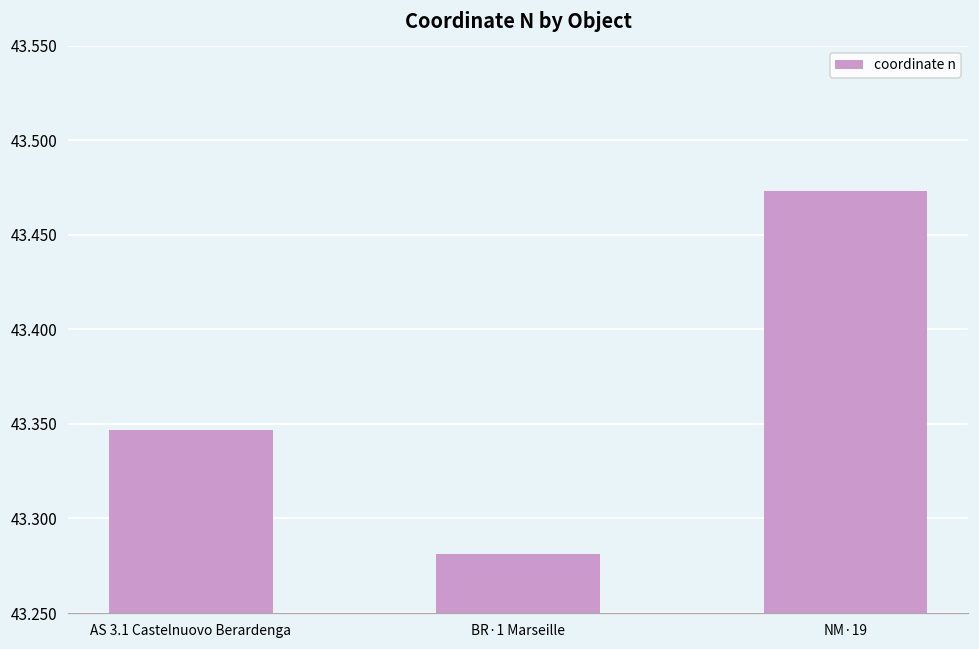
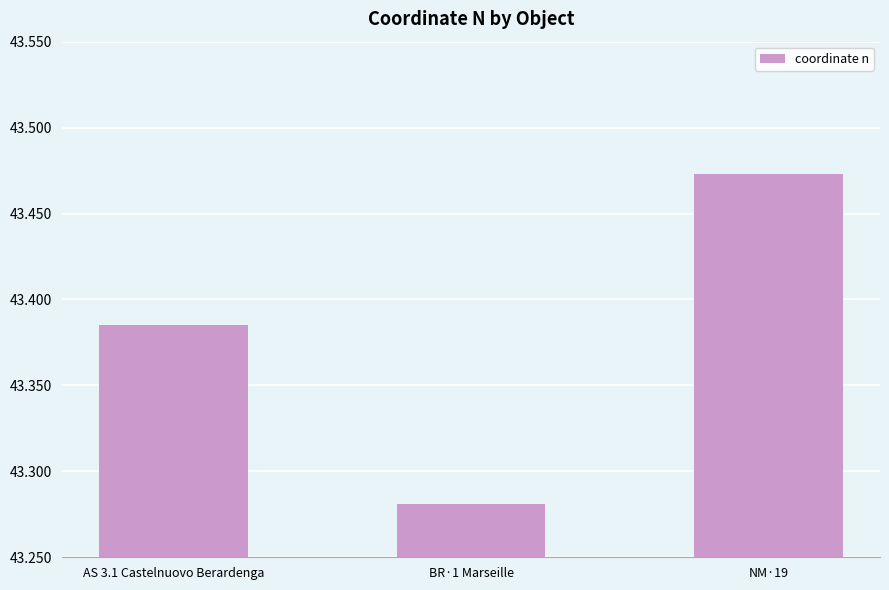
AS 3.1 Castelnuovo Berardenga: 43.347 -> 43.385
